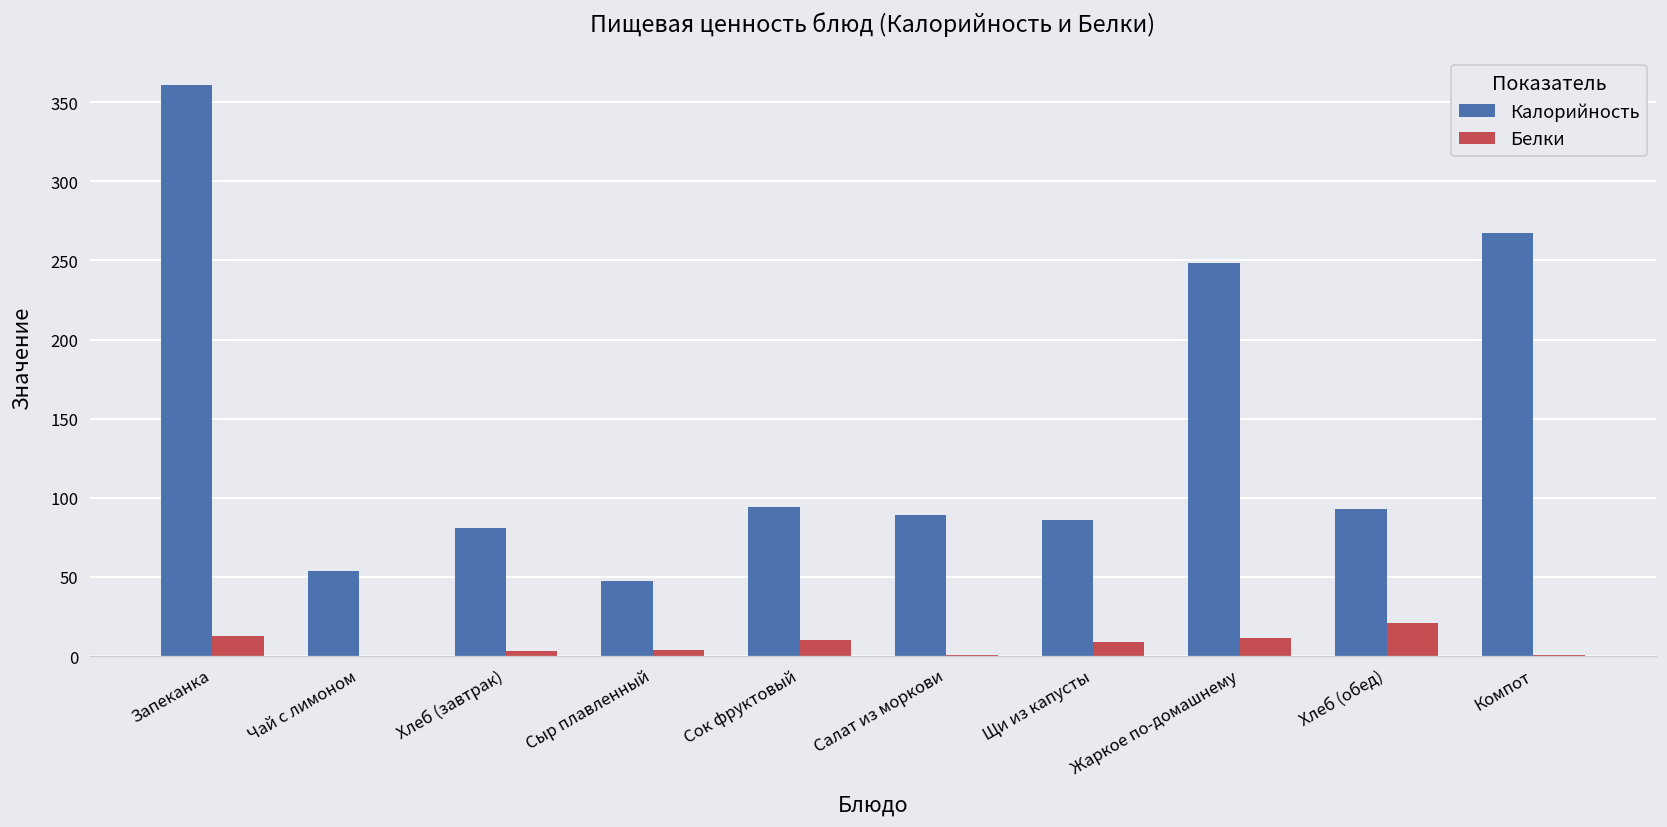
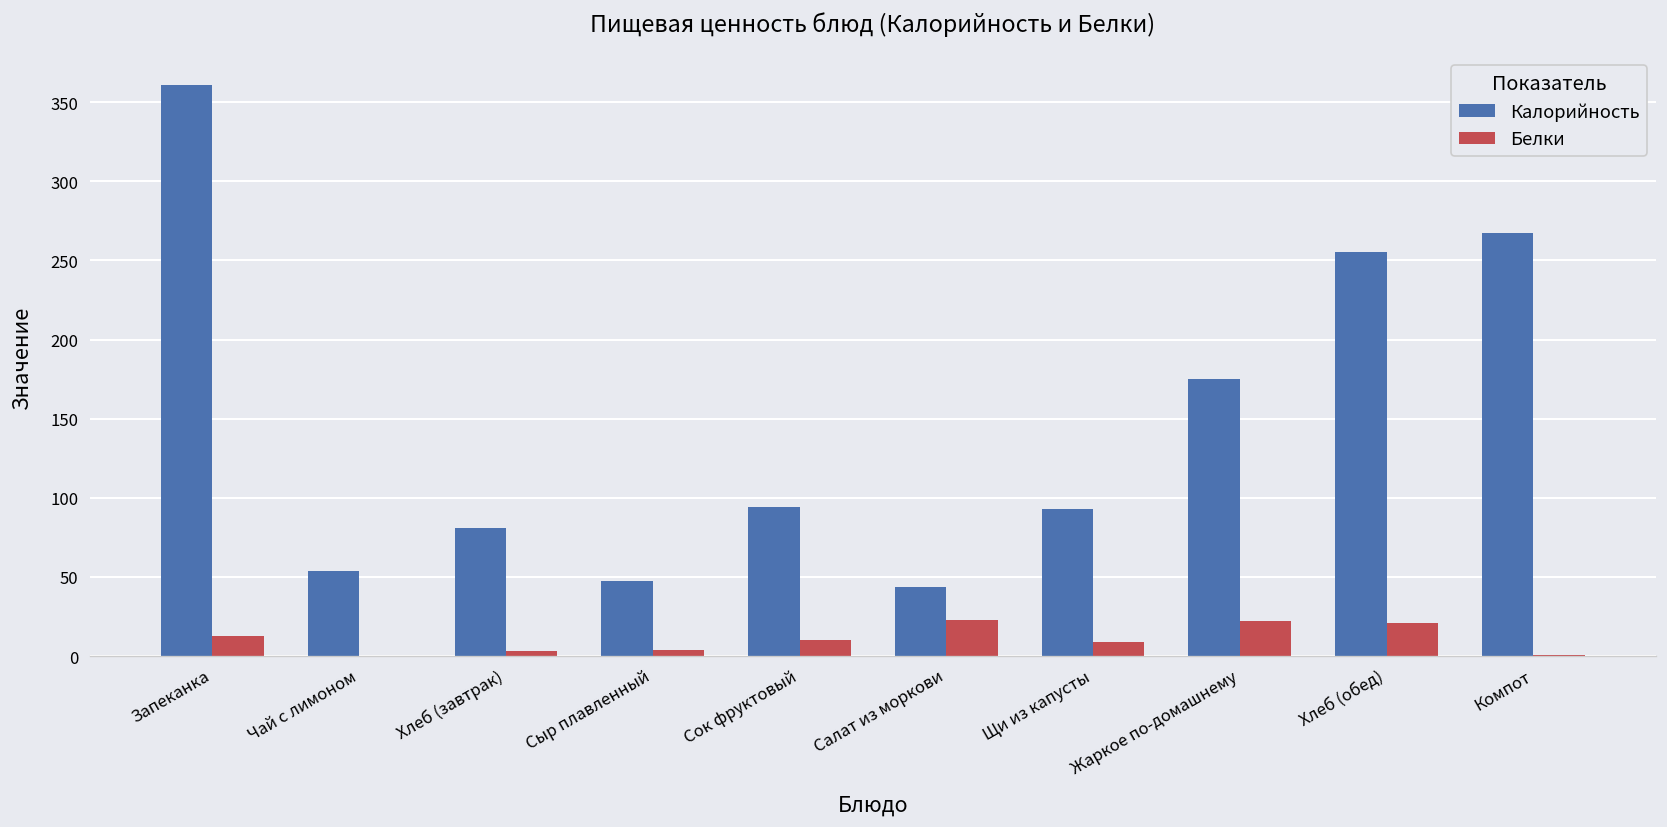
Калорийность, Салат из моркови: 89 -> 44
Белки, Салат из моркови: 1 -> 23
Калорийность, Щи из капусты: 86 -> 93
Калорийность, Жаркое по-домашнему: 249 -> 175
Белки, Жаркое по-домашнему: 12 -> 22
Калорийность, Хлеб (обед): 93 -> 255
